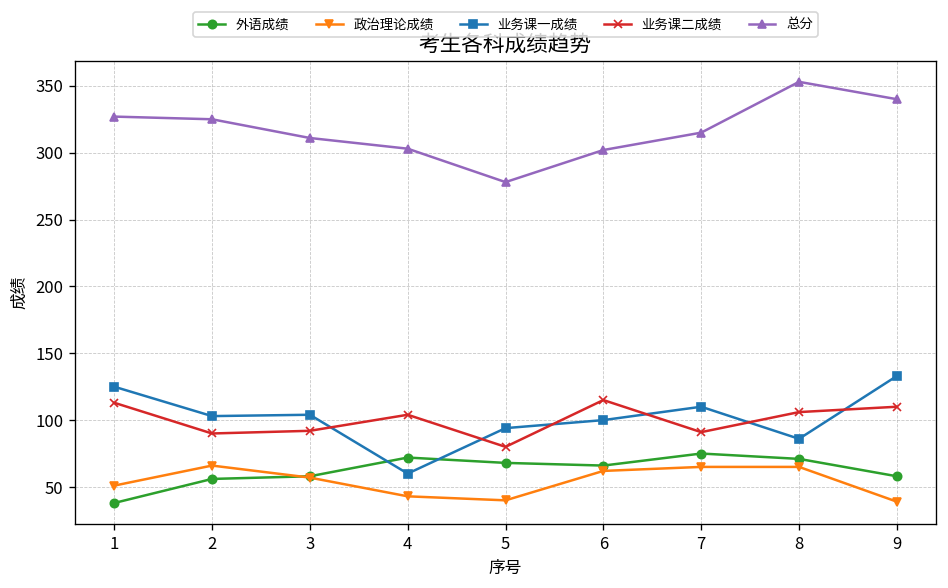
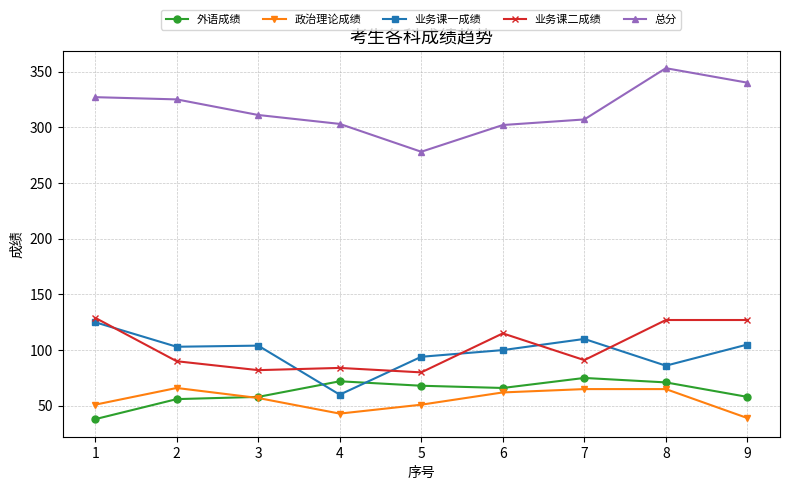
业务课二成绩, 1: 113 -> 129
业务课二成绩, 3: 92 -> 82
业务课二成绩, 4: 104 -> 84
政治理论成绩, 5: 40 -> 51
总分, 7: 315 -> 307
业务课二成绩, 8: 106 -> 127
业务课一成绩, 9: 133 -> 105
业务课二成绩, 9: 110 -> 127
